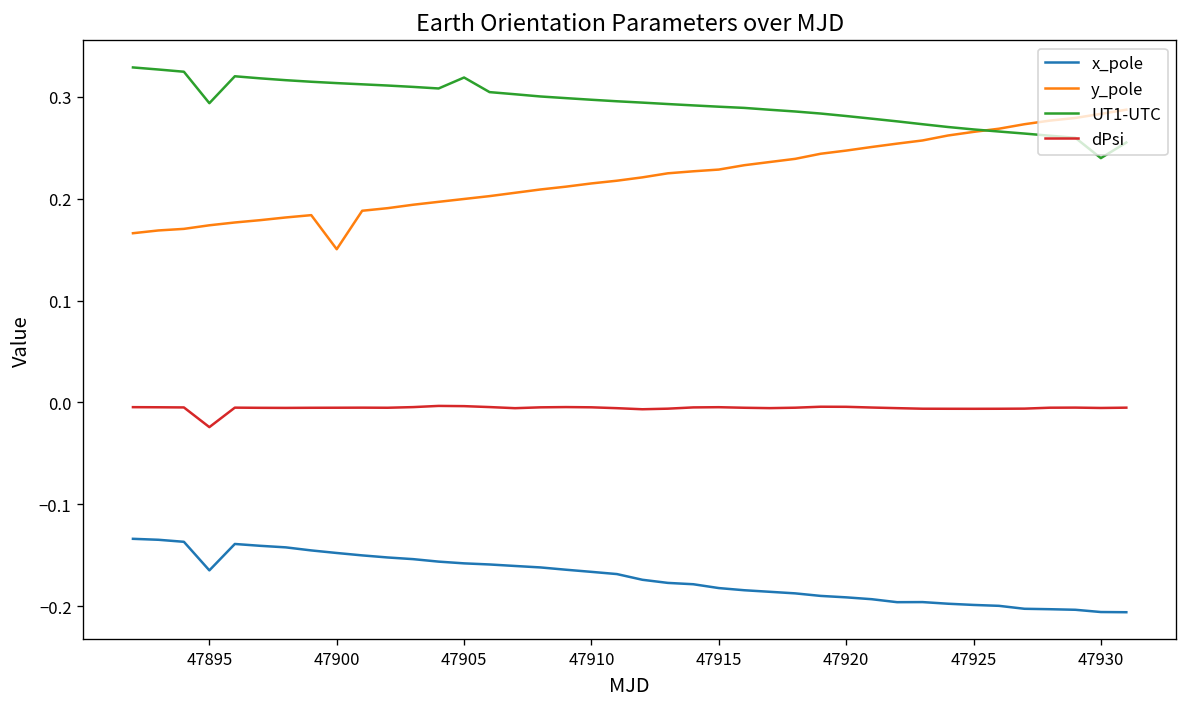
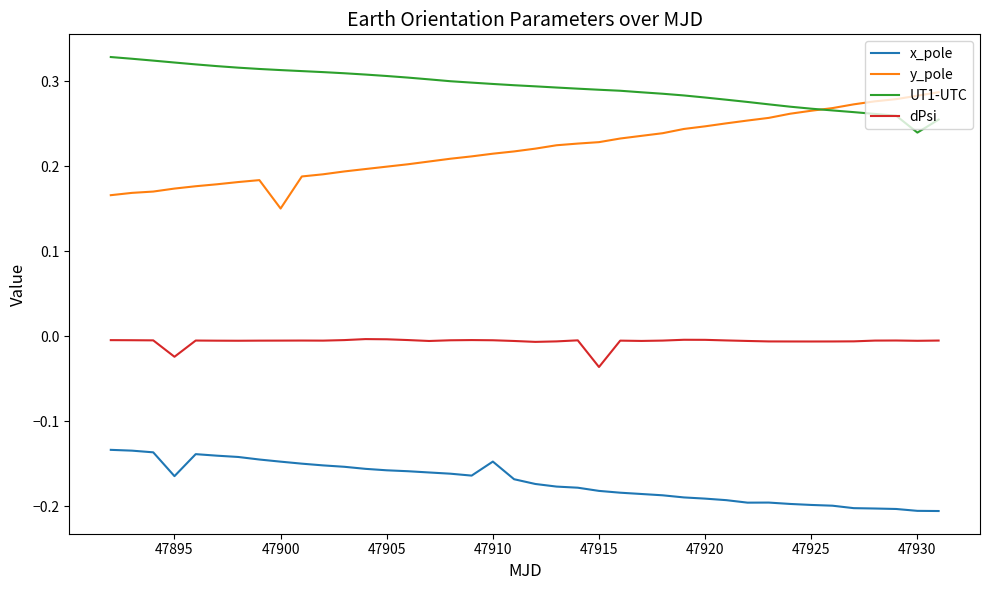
UT1-UTC, 47895: 0.29 -> 0.32
UT1-UTC, 47905: 0.32 -> 0.31
x_pole, 47910: -0.17 -> -0.15
dPsi, 47915: 0.00 -> -0.04
